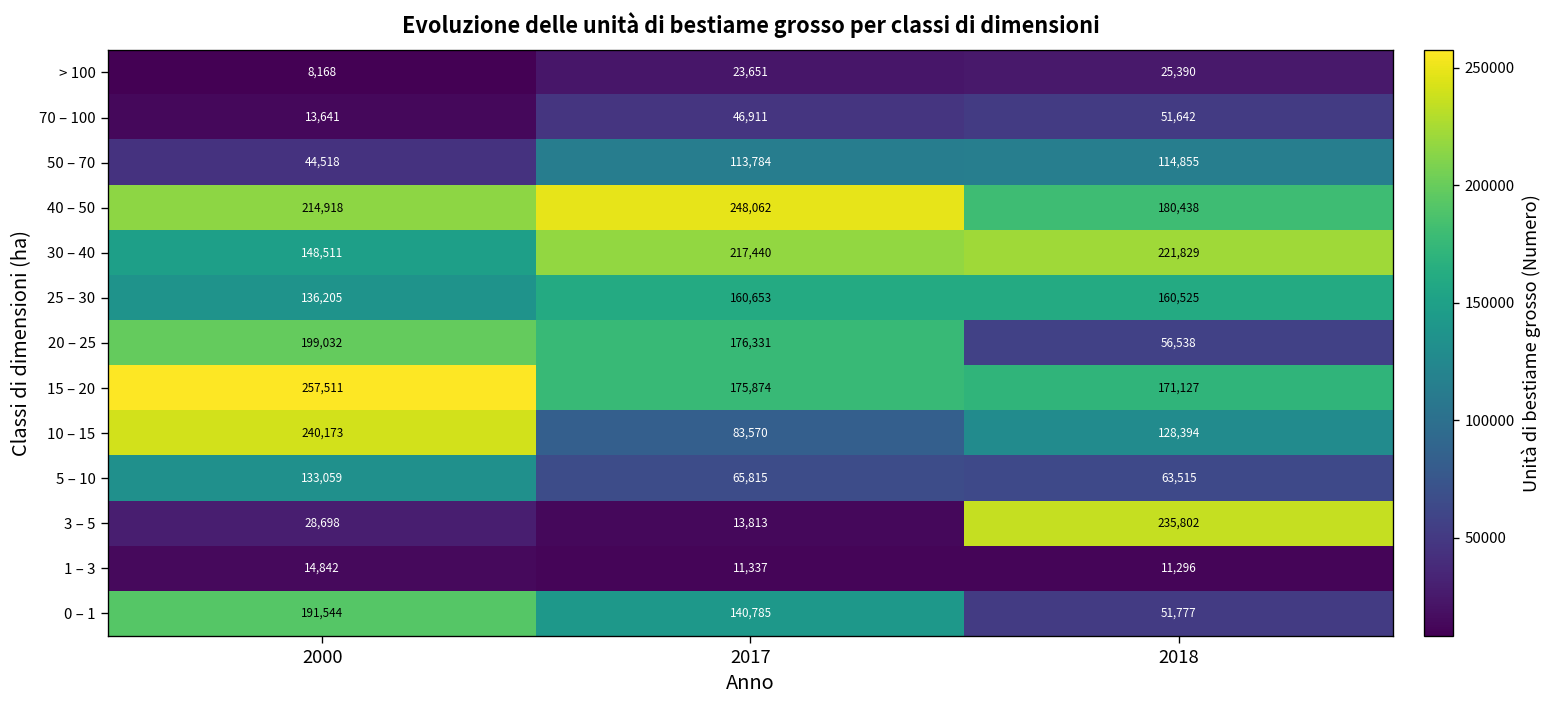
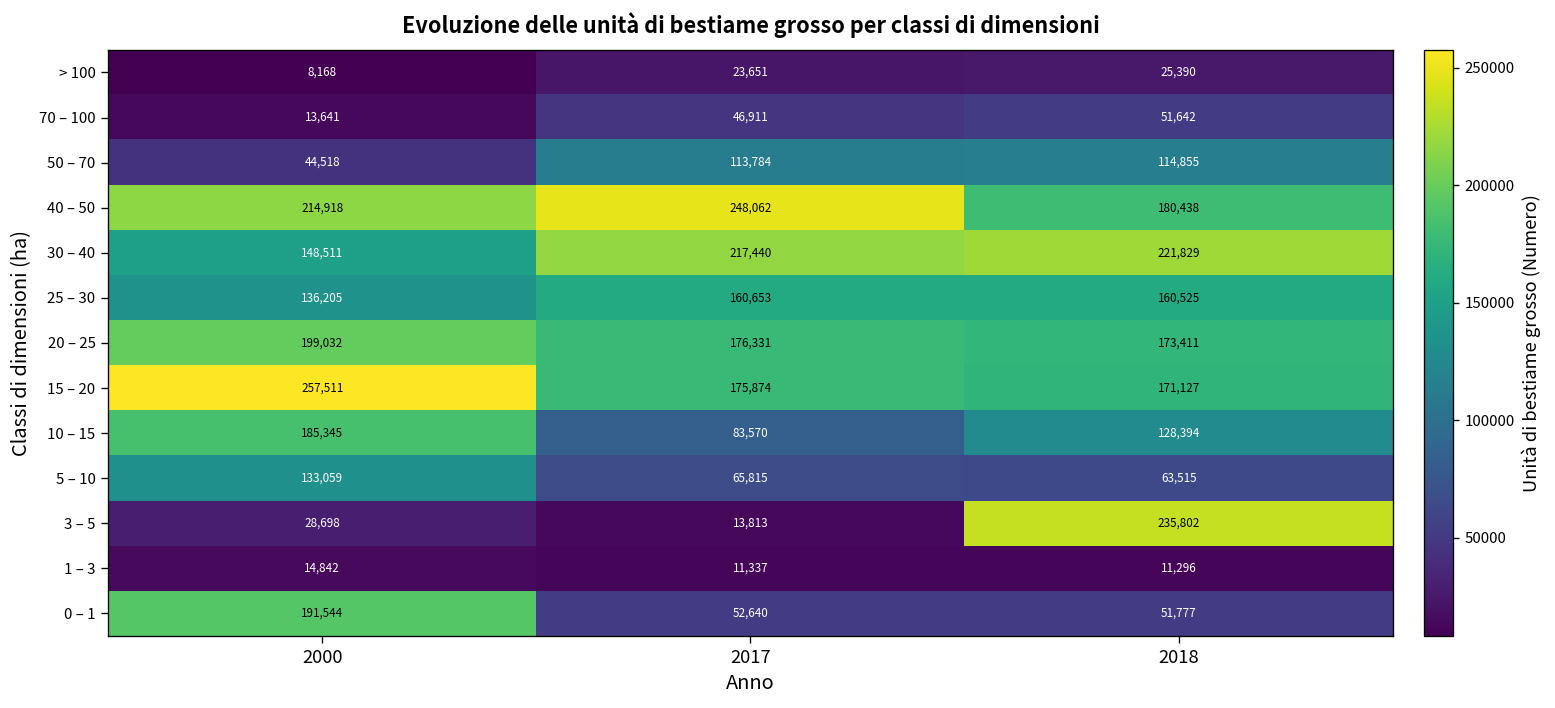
20 – 25, 2018: 56,538 -> 173,411
10 – 15, 2000: 240,173 -> 185,345
0 – 1, 2017: 140,785 -> 52,640
